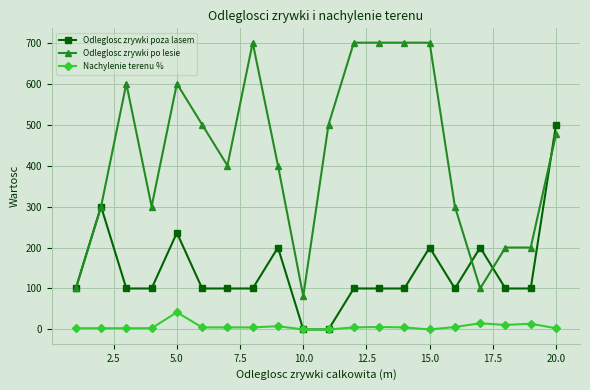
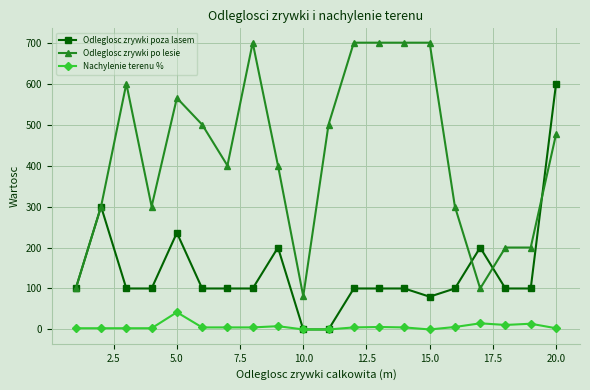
Odleglosc zrywki po lesie, 5.0: 600 -> 570
Odleglosc zrywki poza lasem, 15.0: 200 -> 80
Odleglosc zrywki poza lasem, 20.0: 500 -> 600
